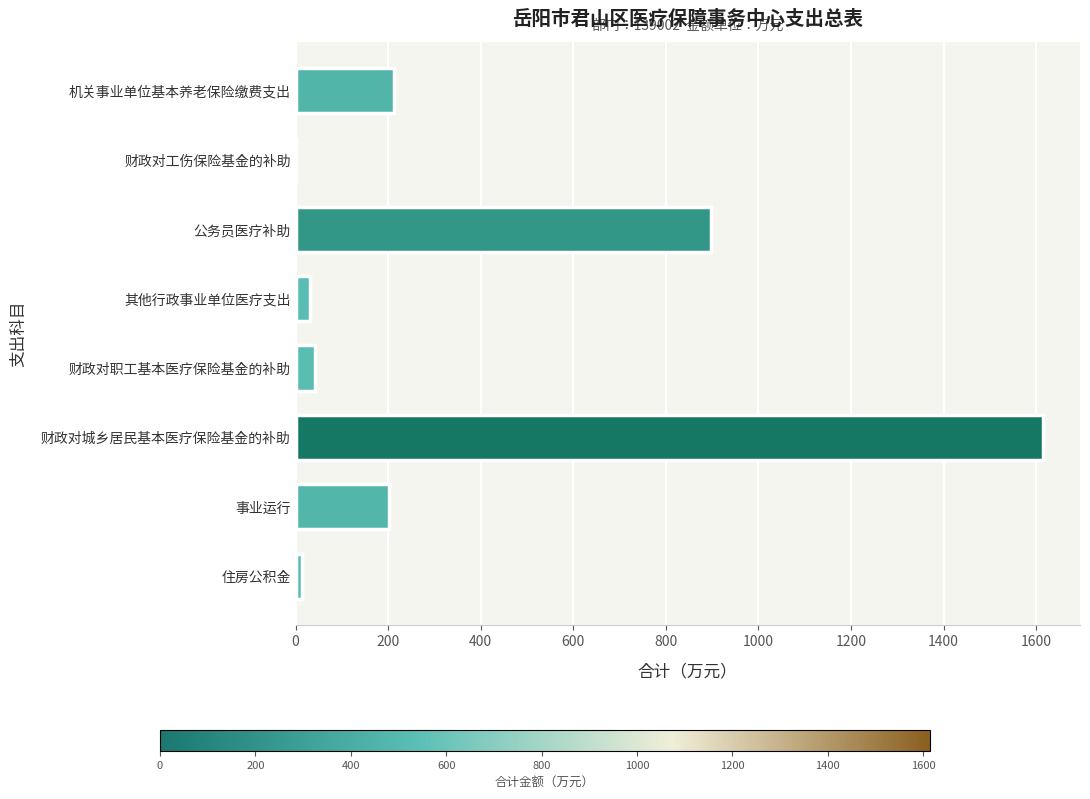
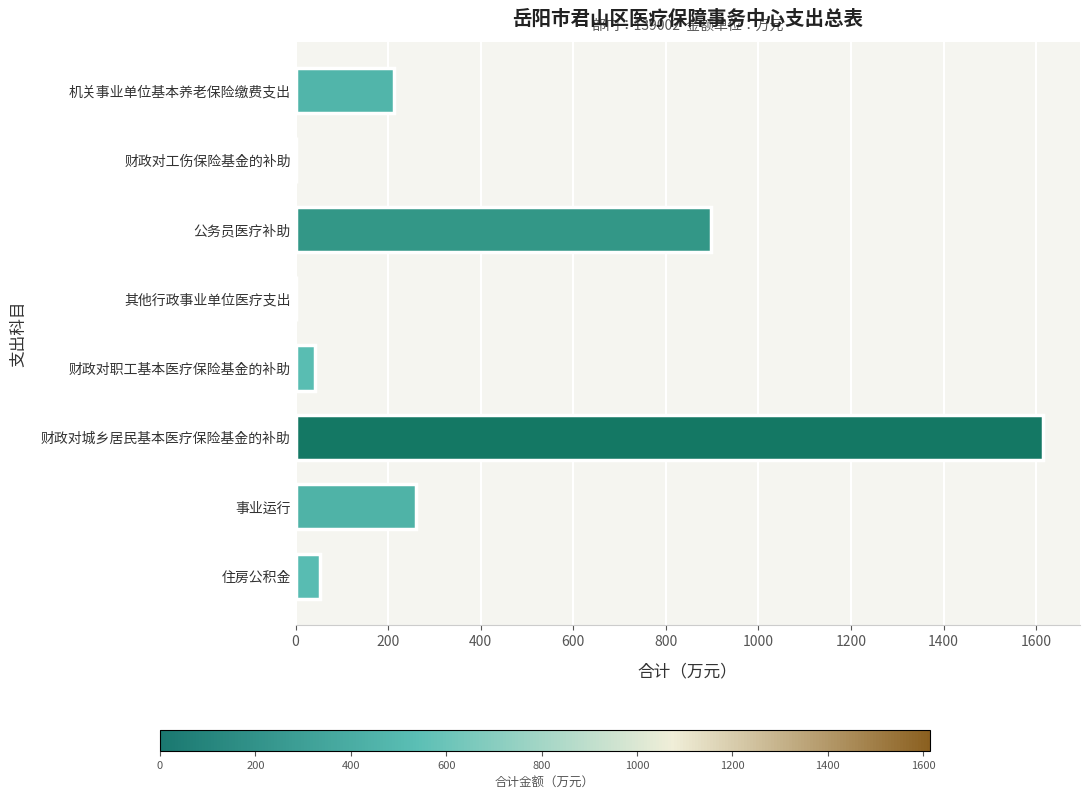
其他行政事业单位医疗支出: 30 -> 0
事业运行: 200 -> 260
住房公积金: 10 -> 50
